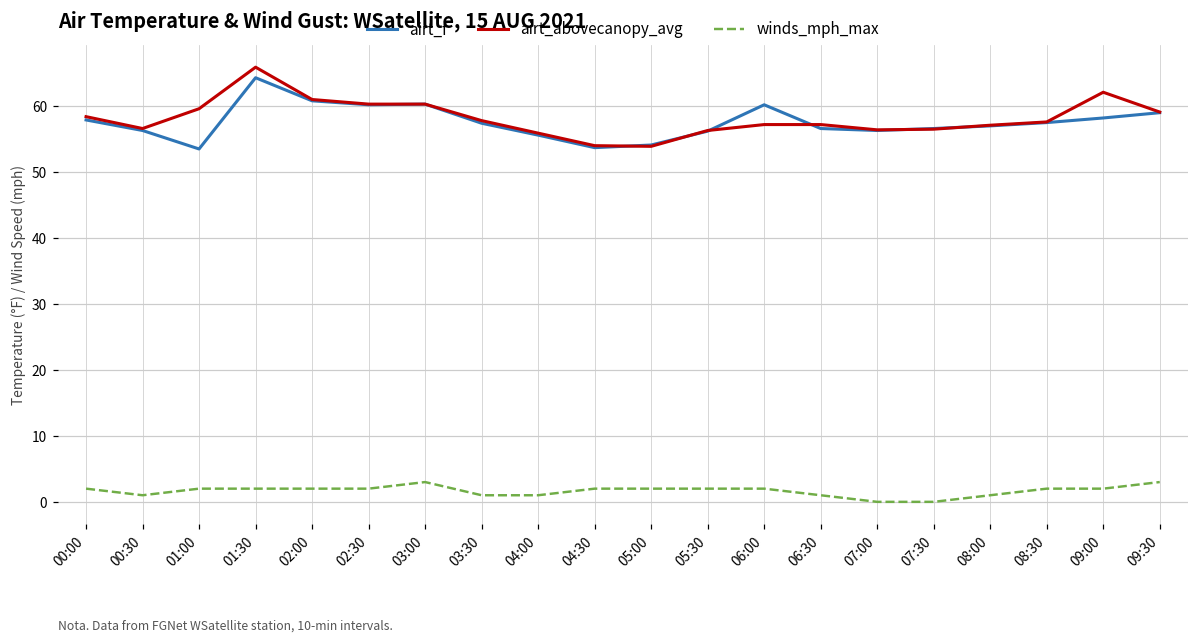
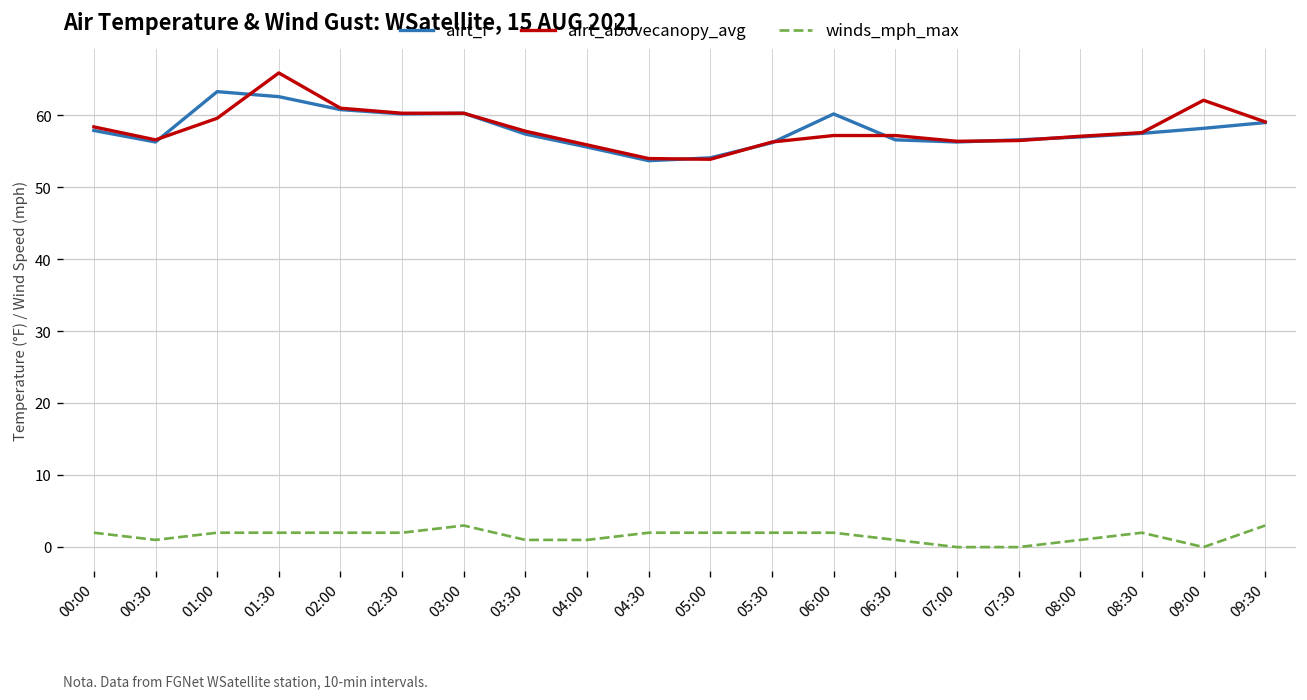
airt_f, 01:00: 54 -> 63
airt_f, 01:30: 64 -> 63
winds_mph_max, 09:00: 2 -> 0
